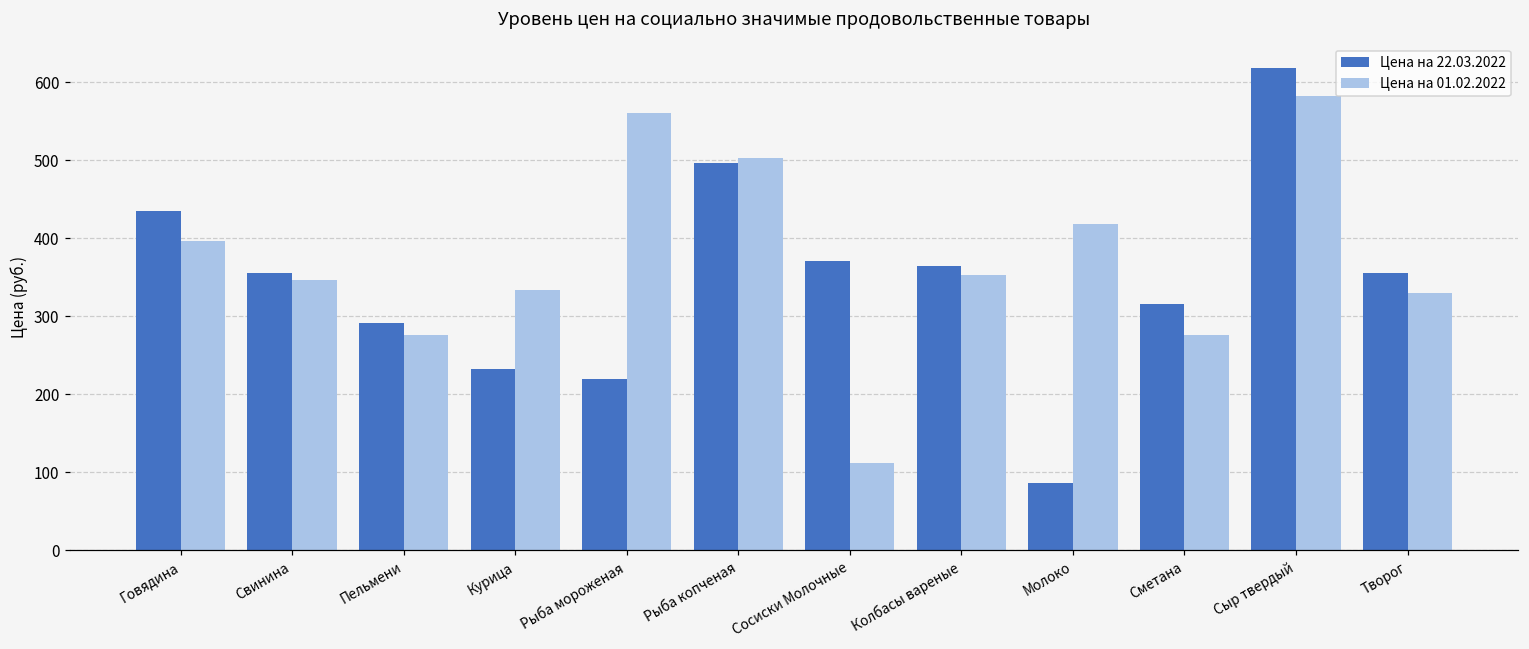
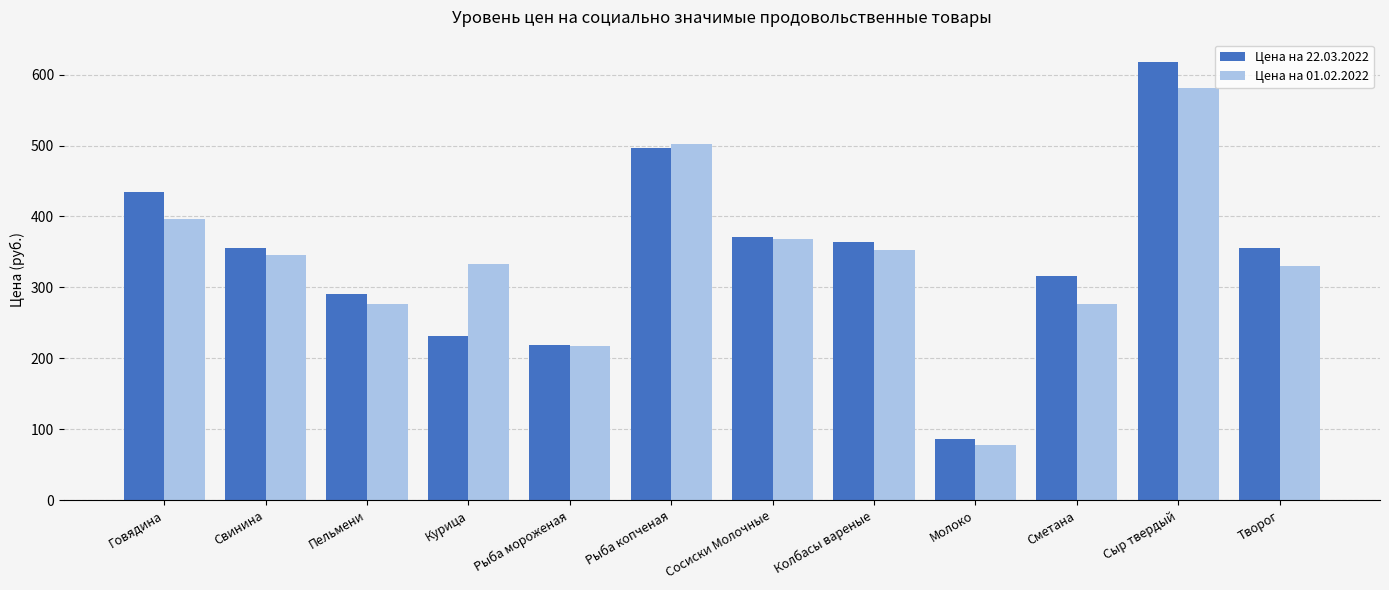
Цена на 01.02.2022, Рыба мороженая: 560 -> 220
Цена на 01.02.2022, Сосиски Молочные: 110 -> 370
Цена на 01.02.2022, Молоко: 420 -> 80
